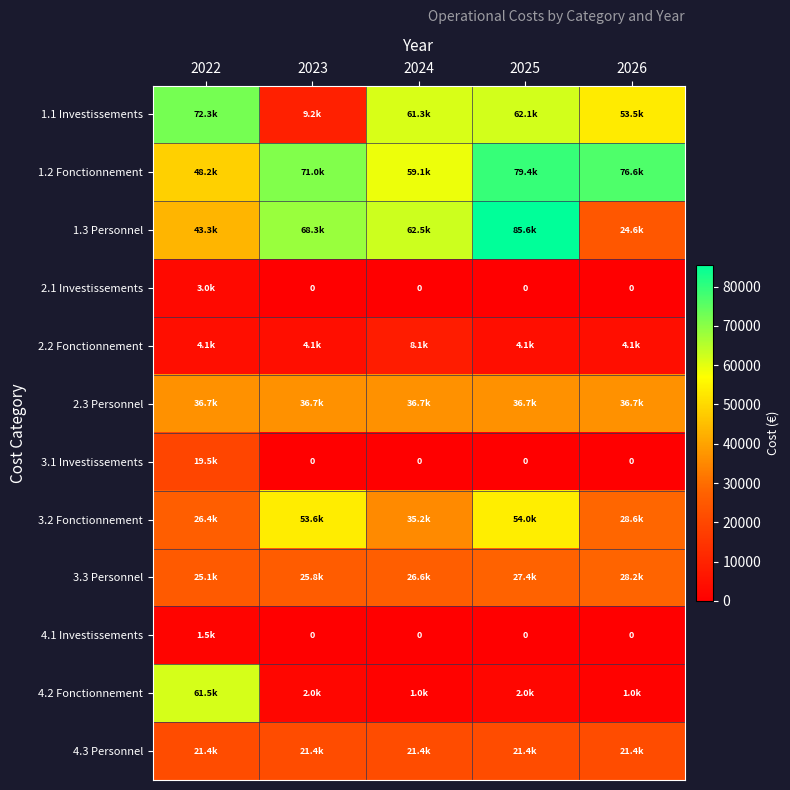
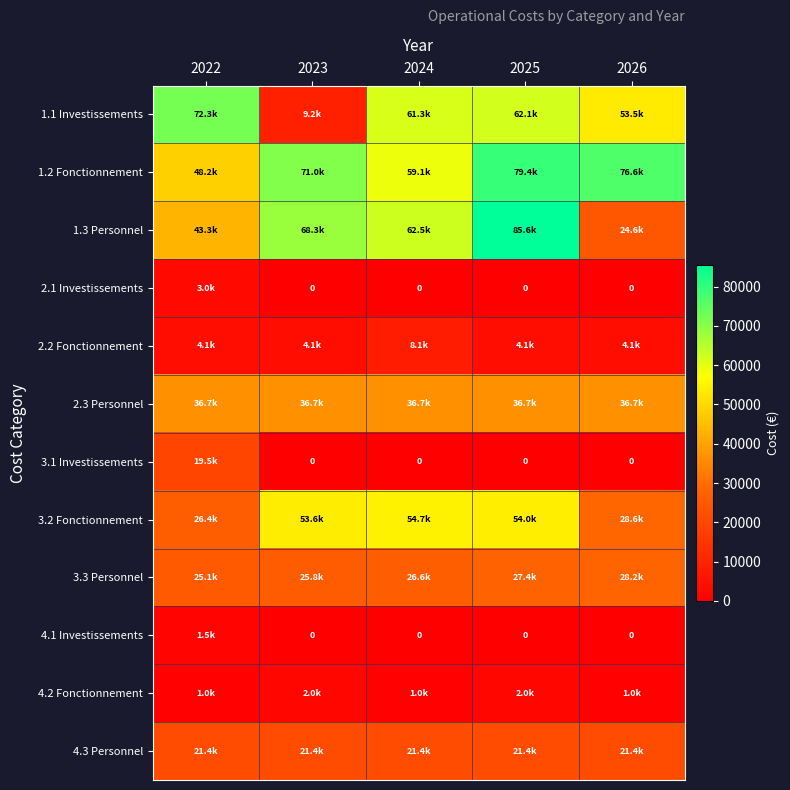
3.2 Fonctionnement, 2024: 35.2k -> 54.7k
4.2 Fonctionnement, 2022: 61.5k -> 1.0k
